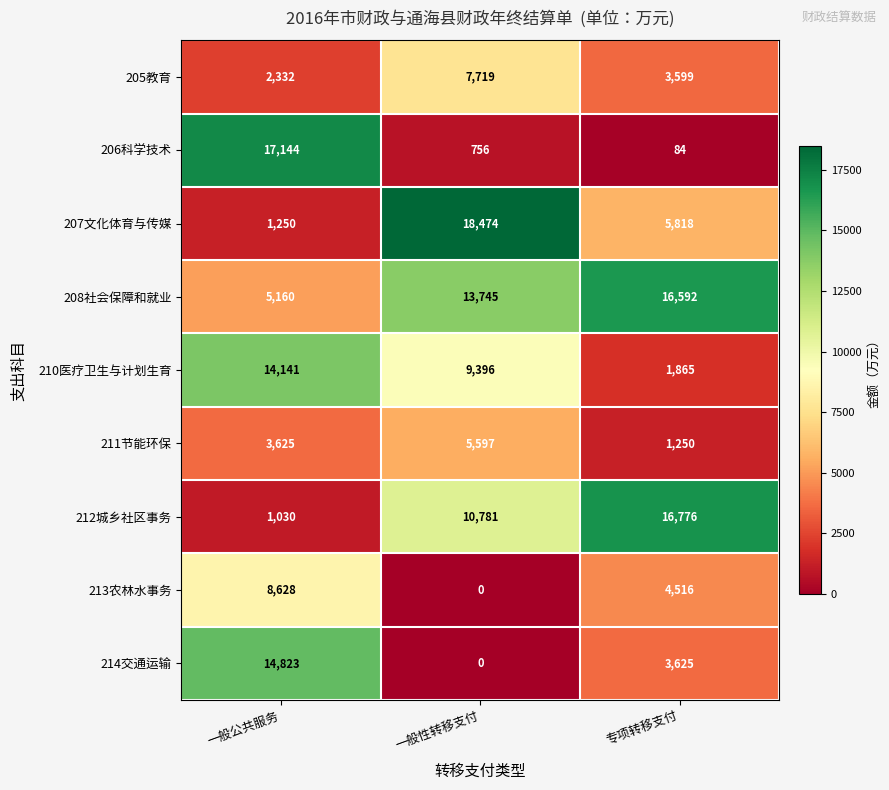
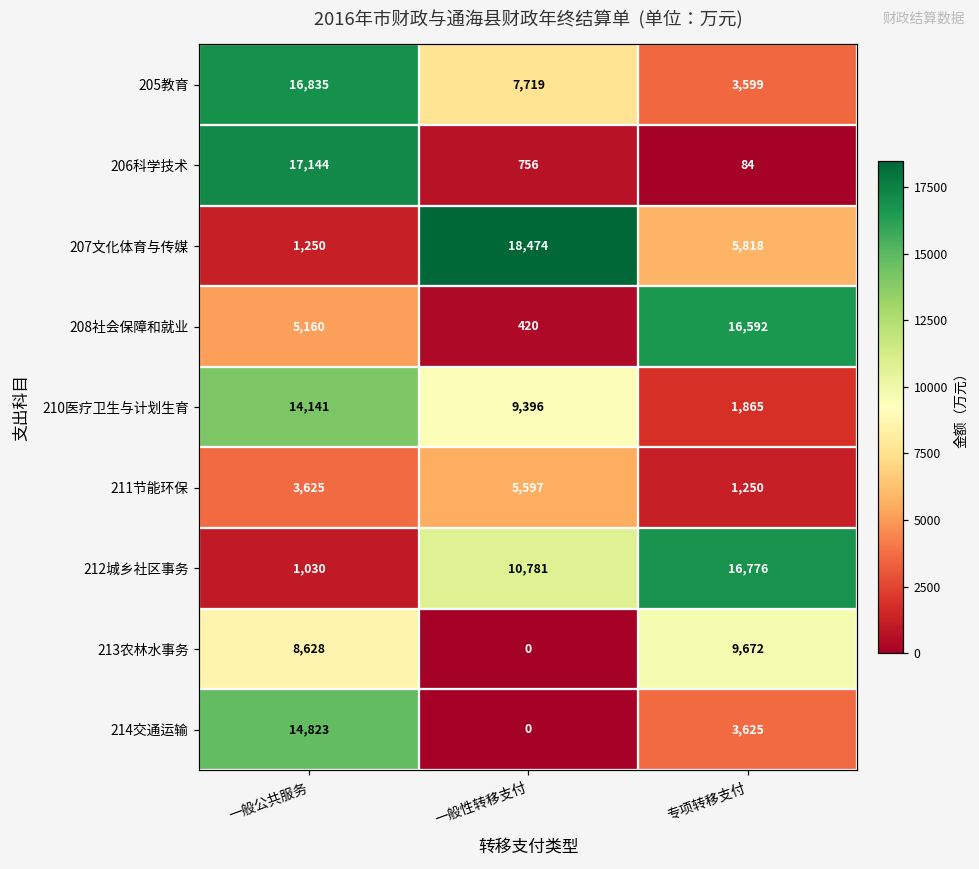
205教育, 一般公共服务: 2,332 -> 16,835
208社会保障和就业, 一般性转移支付: 13,745 -> 420
213农林水事务, 专项转移支付: 4,516 -> 9,672
